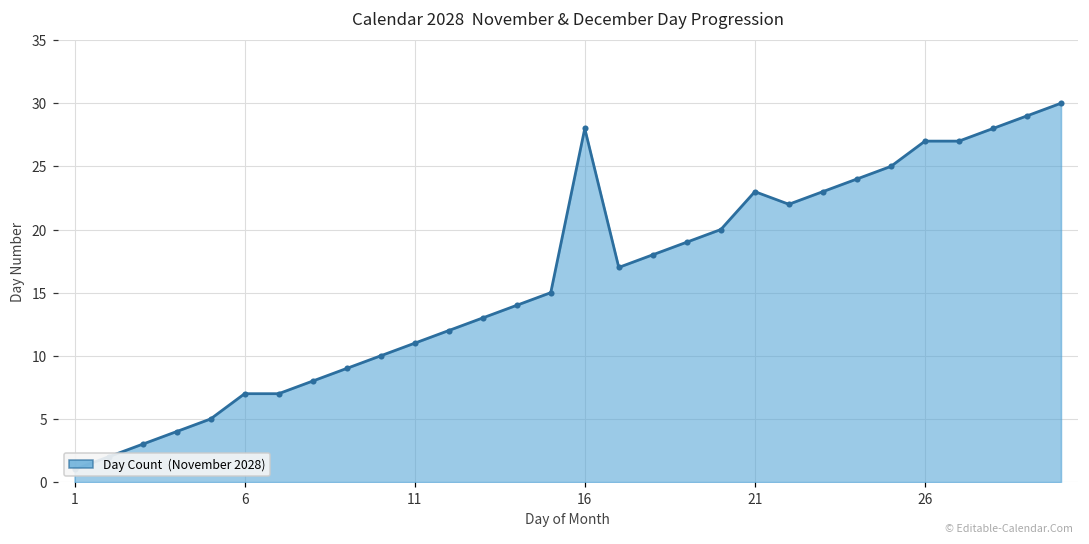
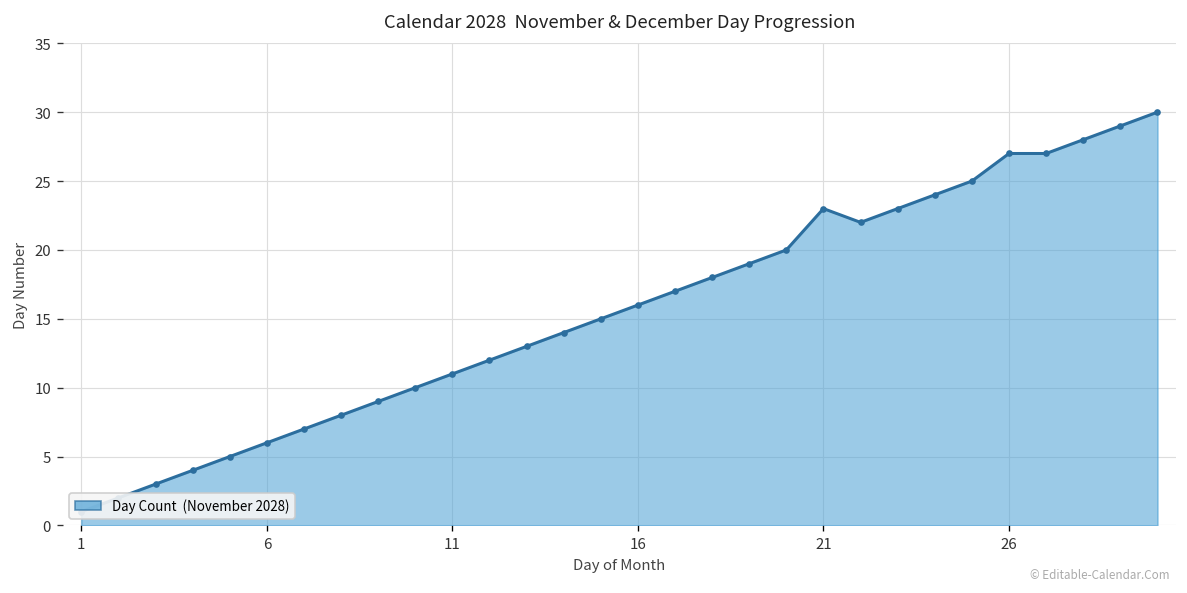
6: 7 -> 6
16: 28 -> 16
